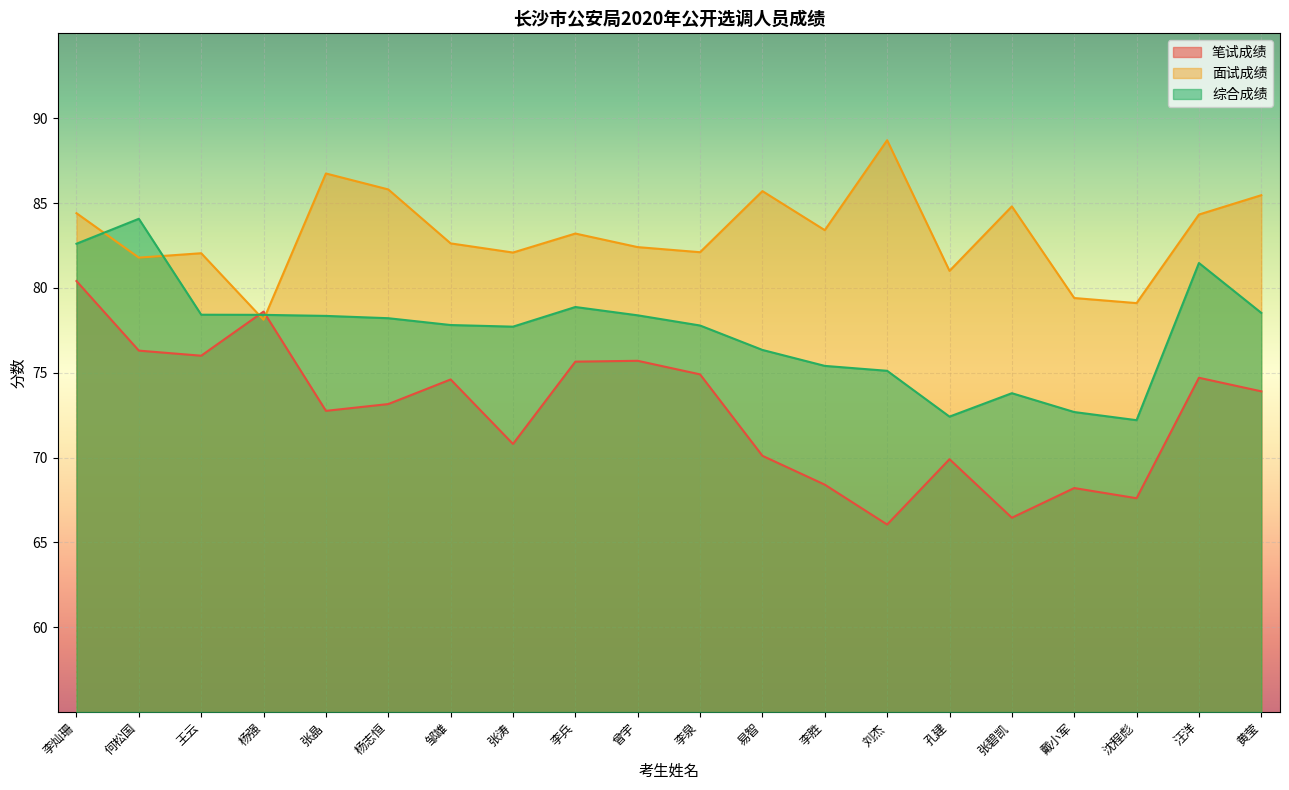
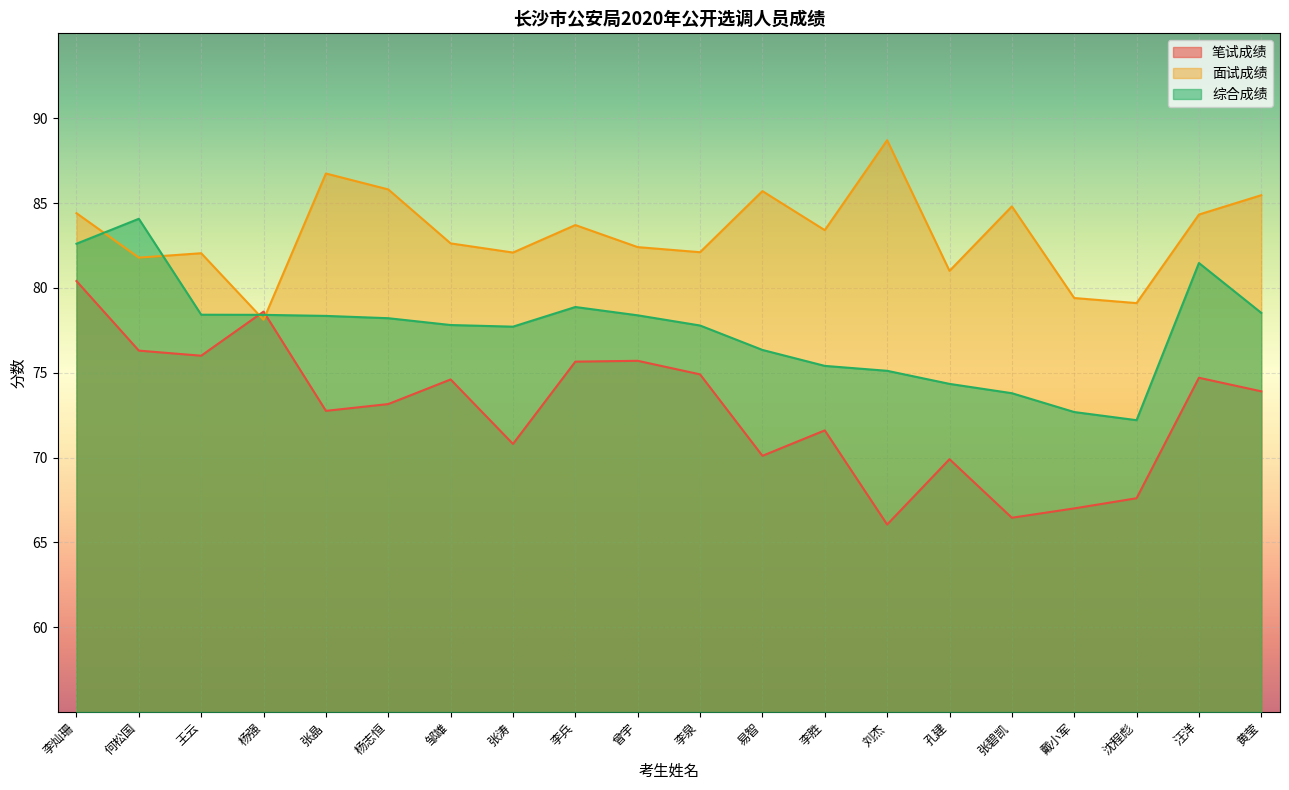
面试成绩, 李兵: 83.2 -> 83.7
笔试成绩, 李胜: 68.4 -> 71.6
综合成绩, 孔建: 72.4 -> 74.3
笔试成绩, 戴小军: 68.2 -> 67.0
